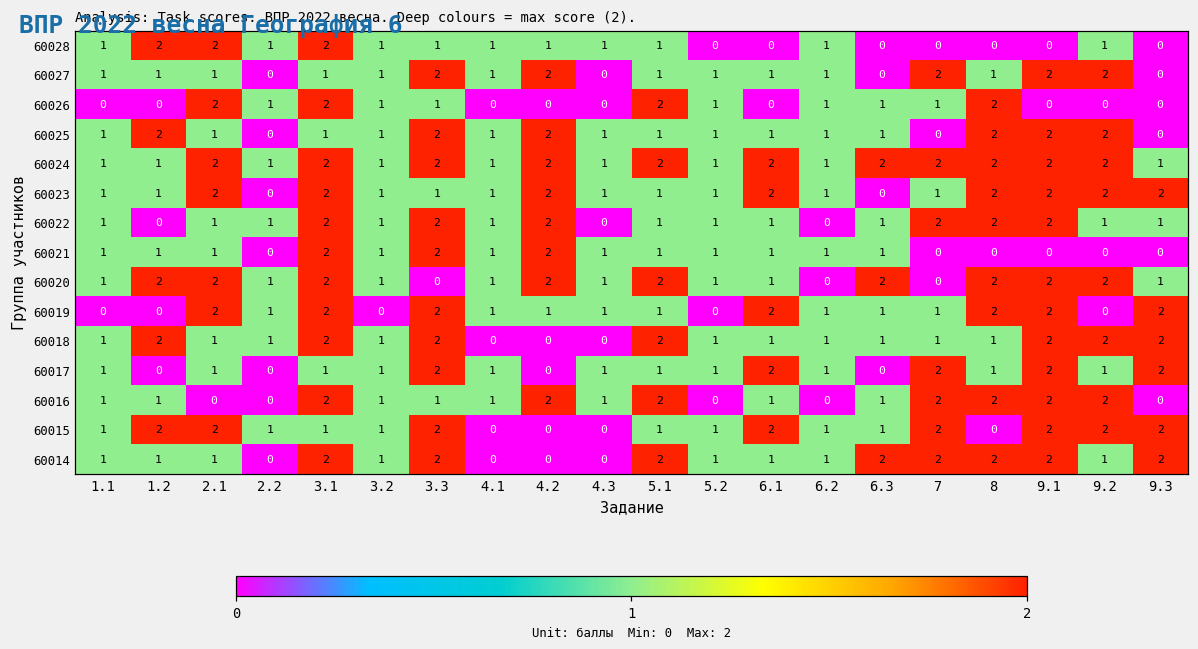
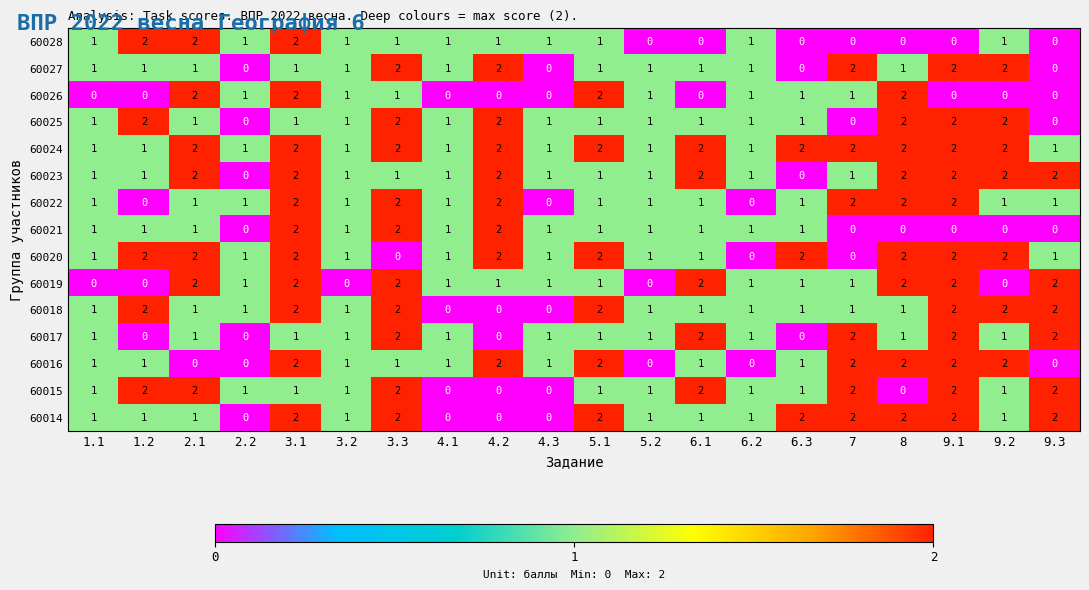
60015, 9.2: 2 -> 1
